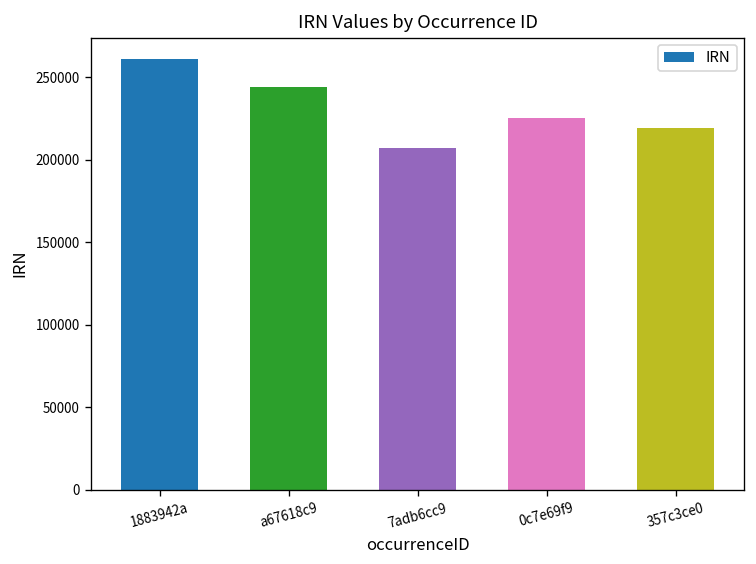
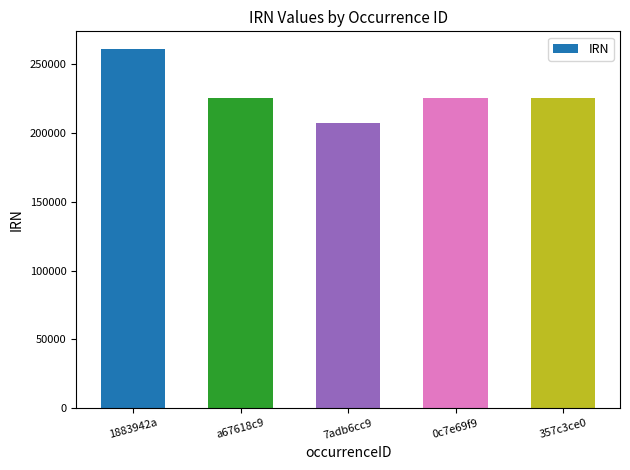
a67618c9: 244000 -> 225000
357c3ce0: 219000 -> 225000
